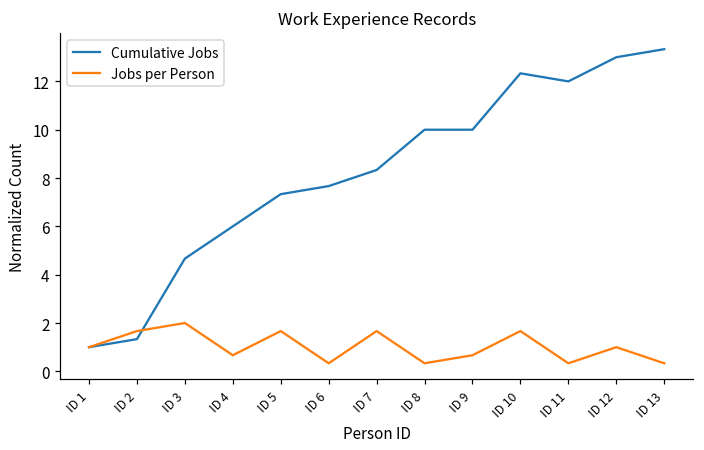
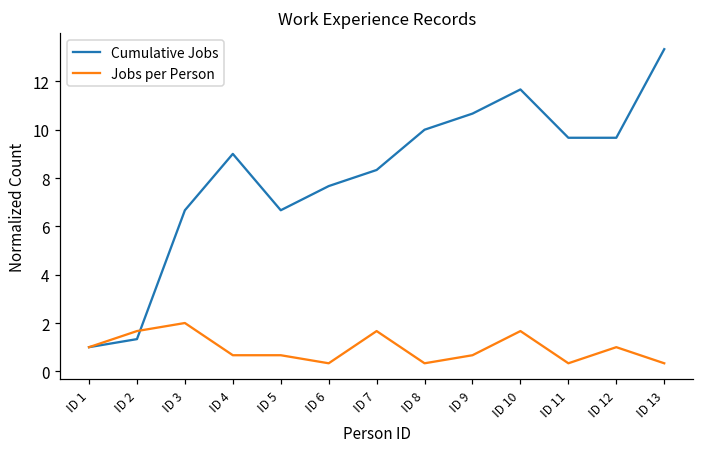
Cumulative Jobs, ID 3: 4.7 -> 6.7
Cumulative Jobs, ID 4: 6.0 -> 9.0
Cumulative Jobs, ID 5: 7.3 -> 6.7
Jobs per Person, ID 5: 1.7 -> 0.7
Cumulative Jobs, ID 9: 10.0 -> 10.7
Cumulative Jobs, ID 10: 12.3 -> 11.7
Cumulative Jobs, ID 11: 12.0 -> 9.7
Cumulative Jobs, ID 12: 13.0 -> 9.7
